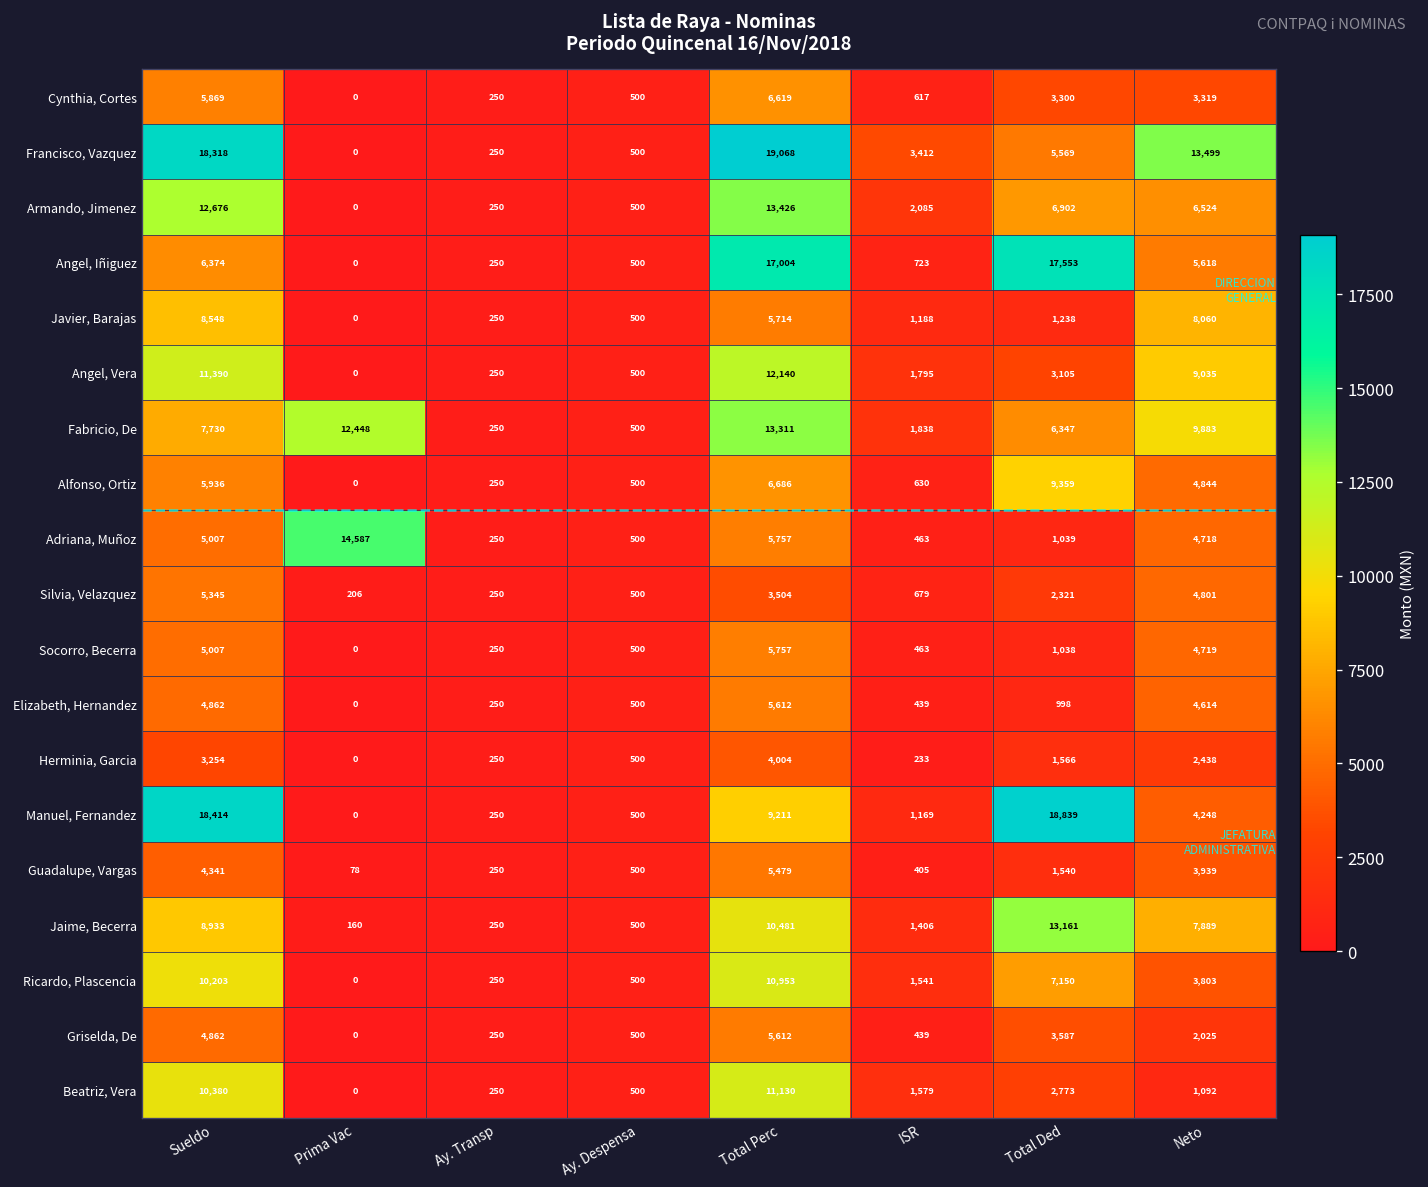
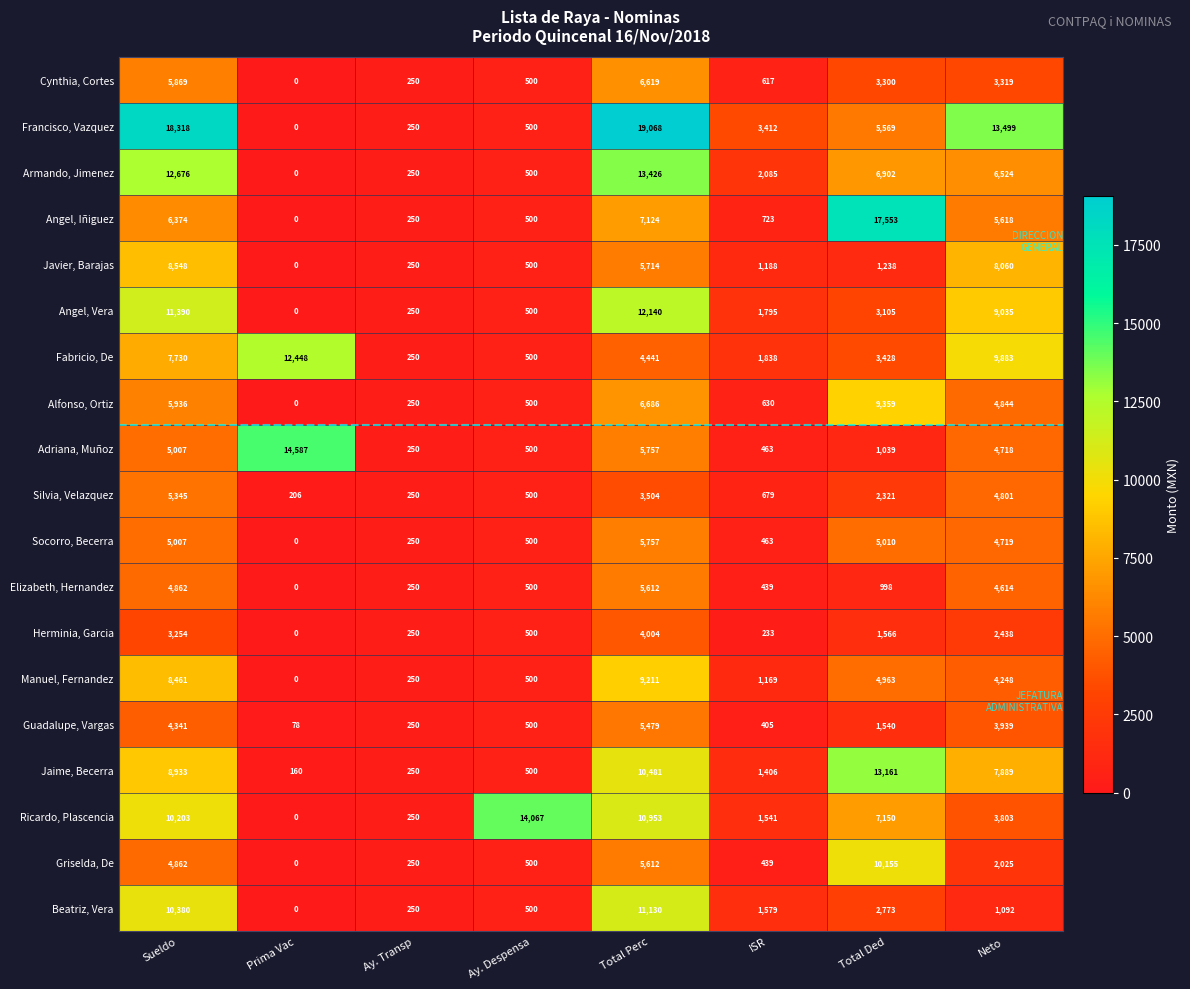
Angel, Iñiguez, Total Perc: 17,004 -> 7,124
Fabricio, De, Total Perc: 13,311 -> 4,441
Fabricio, De, Total Ded: 6,347 -> 3,428
Socorro, Becerra, Total Ded: 1,038 -> 5,010
Manuel, Fernandez, Sueldo: 18,414 -> 8,461
Manuel, Fernandez, Total Ded: 18,839 -> 4,963
Ricardo, Plascencia, Ay. Despensa: 500 -> 14,067
Griselda, De, Total Ded: 3,587 -> 10,155
